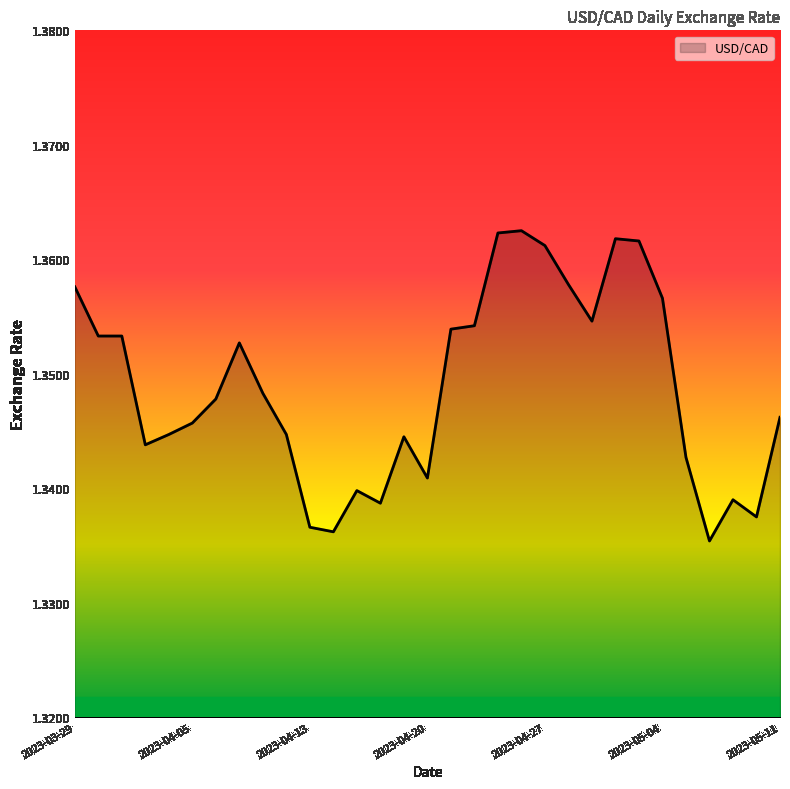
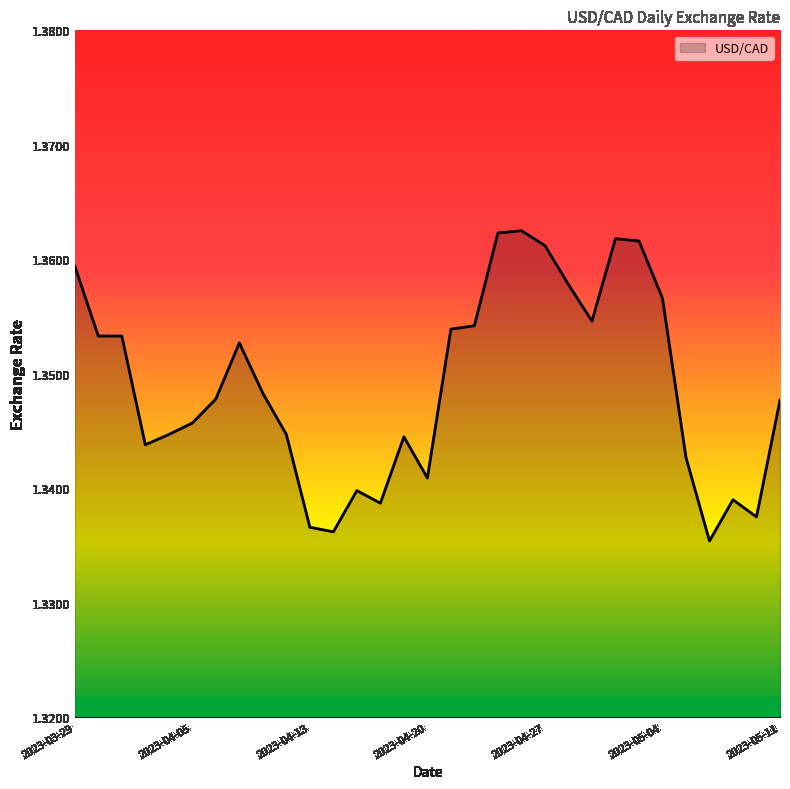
2023-03-29: 1.3576 -> 1.3594
2023-05-11: 1.3462 -> 1.3477
